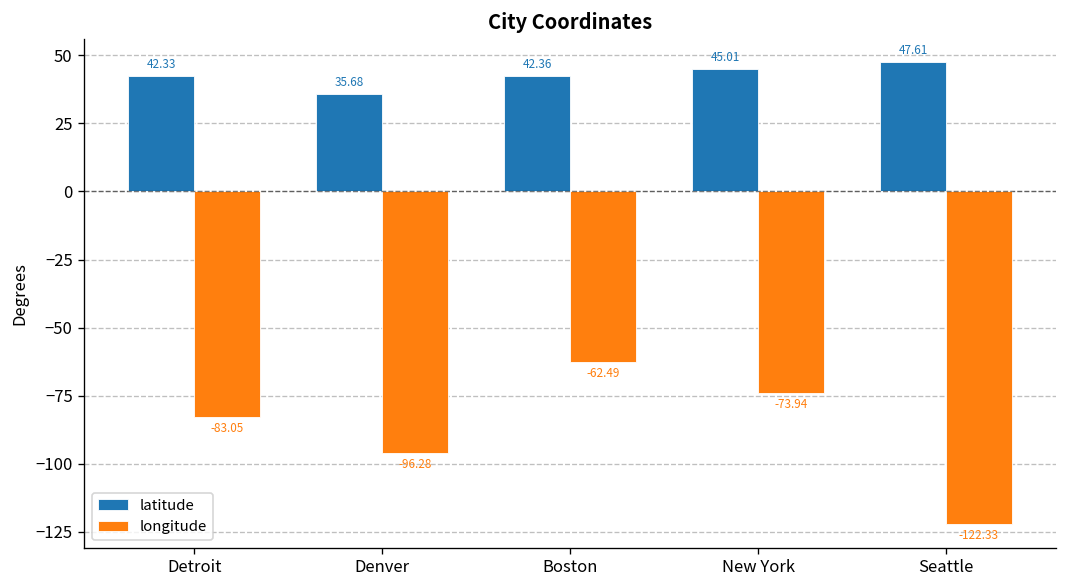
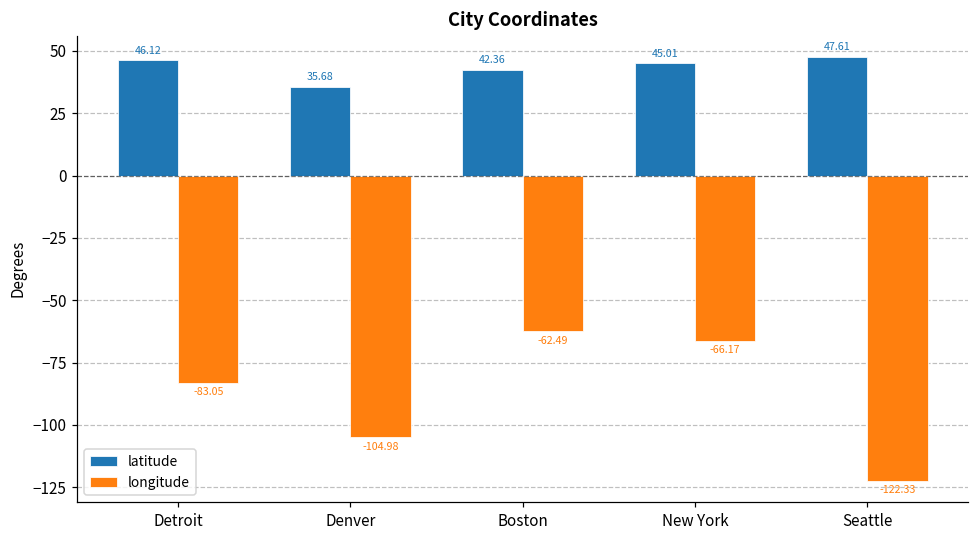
latitude, Detroit: 42.33 -> 46.12
longitude, Denver: -96.28 -> -104.98
longitude, New York: -73.94 -> -66.17
